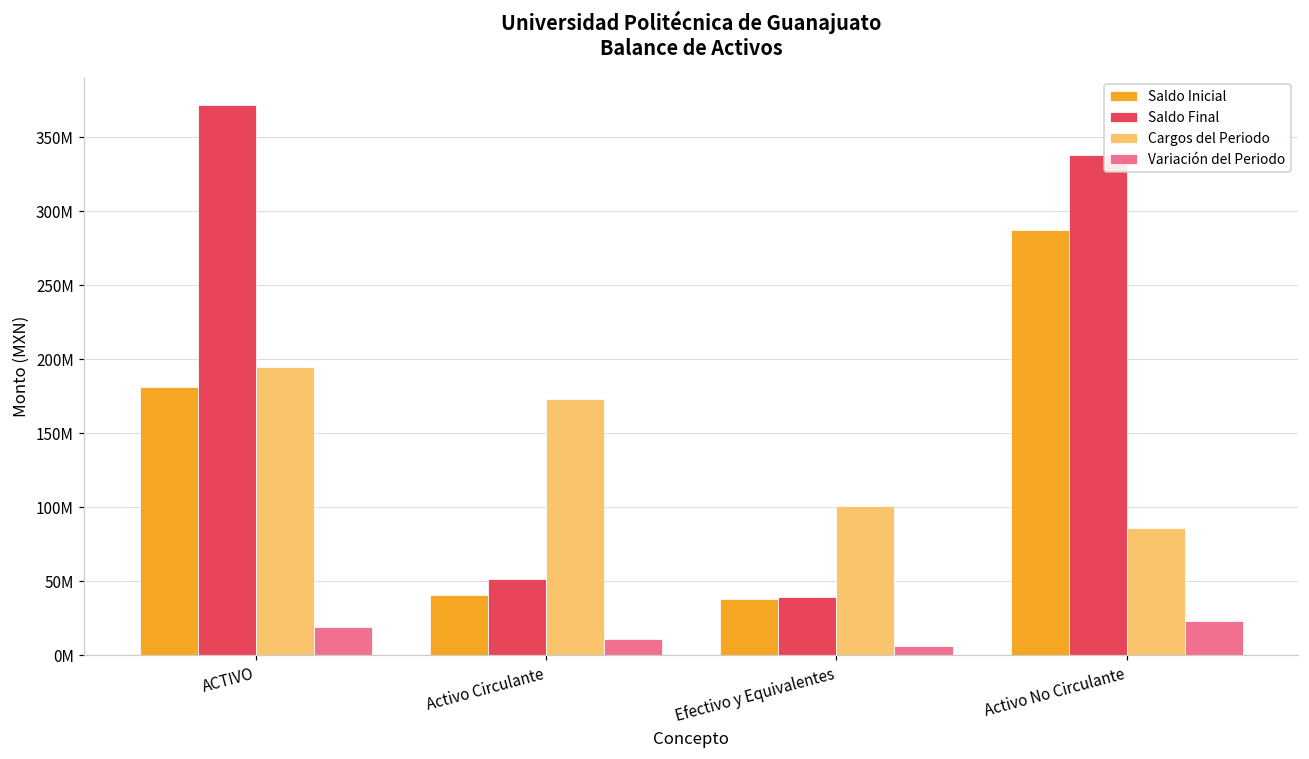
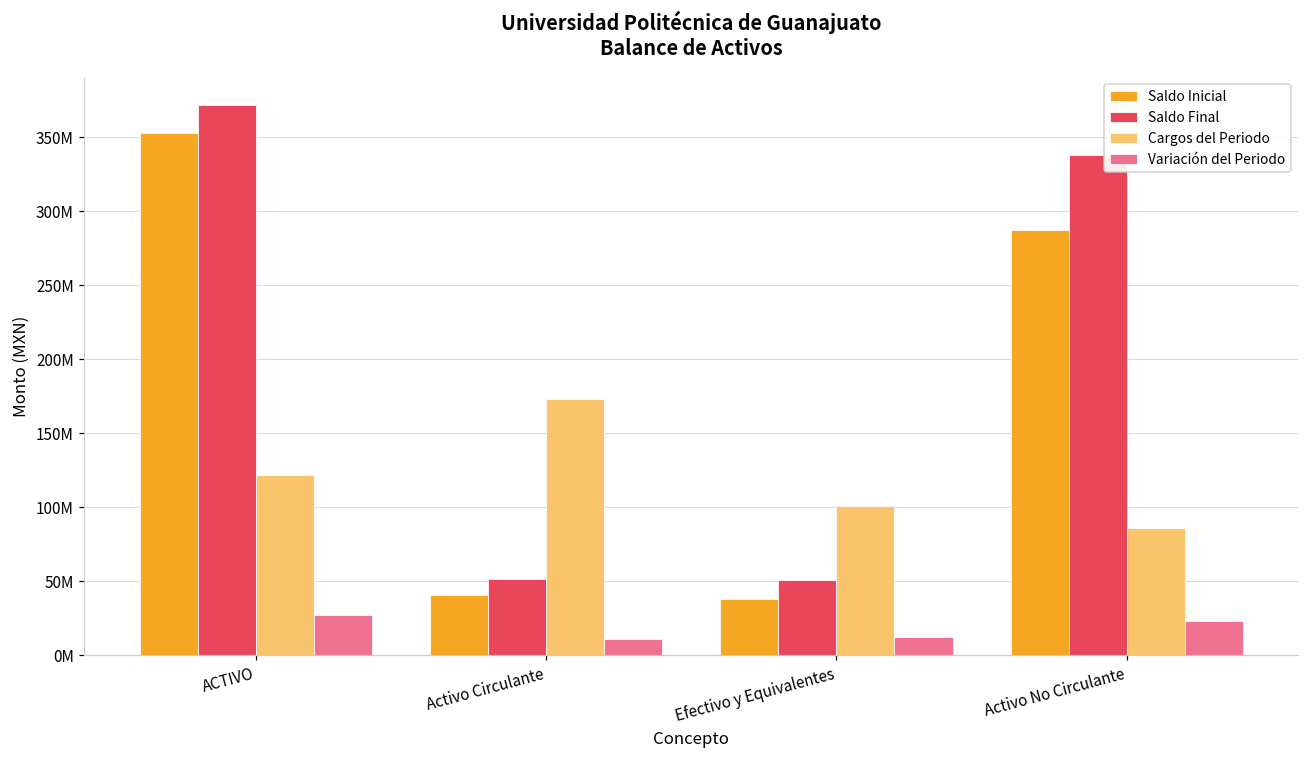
Saldo Inicial, ACTIVO: 181000000 -> 353000000
Cargos del Periodo, ACTIVO: 195000000 -> 122000000
Variación del Periodo, ACTIVO: 19000000 -> 27000000
Saldo Final, Efectivo y Equivalentes: 39000000 -> 51000000
Variación del Periodo, Efectivo y Equivalentes: 6000000 -> 13000000
